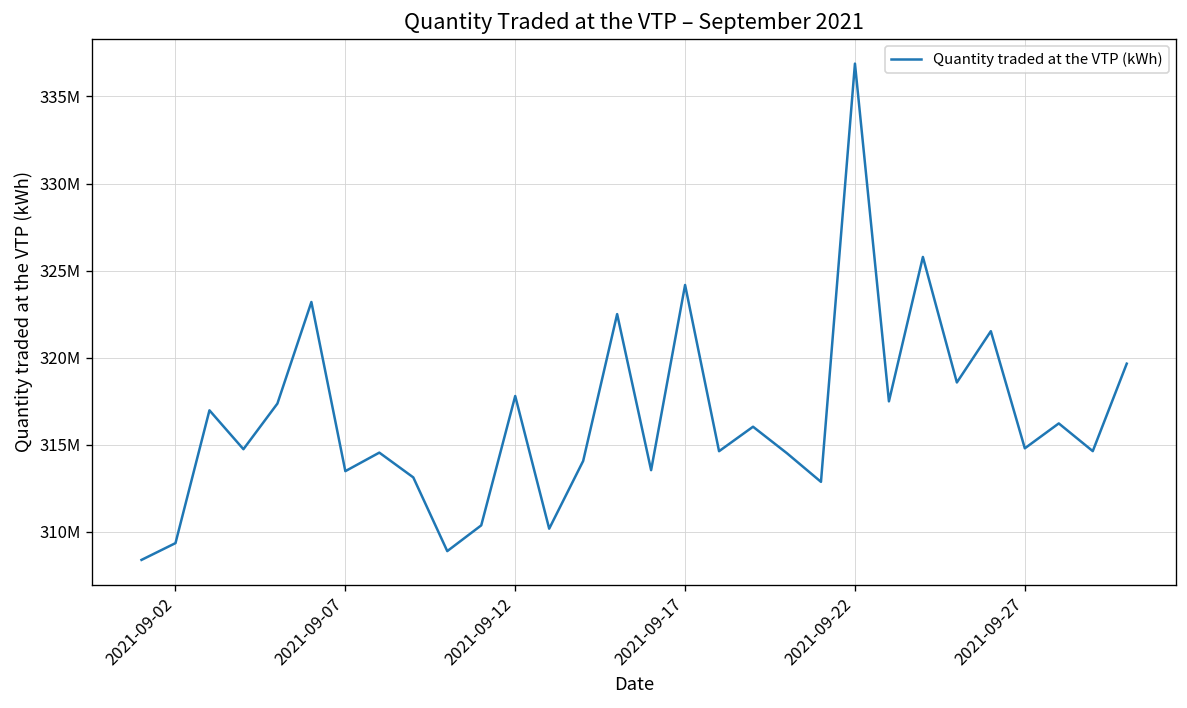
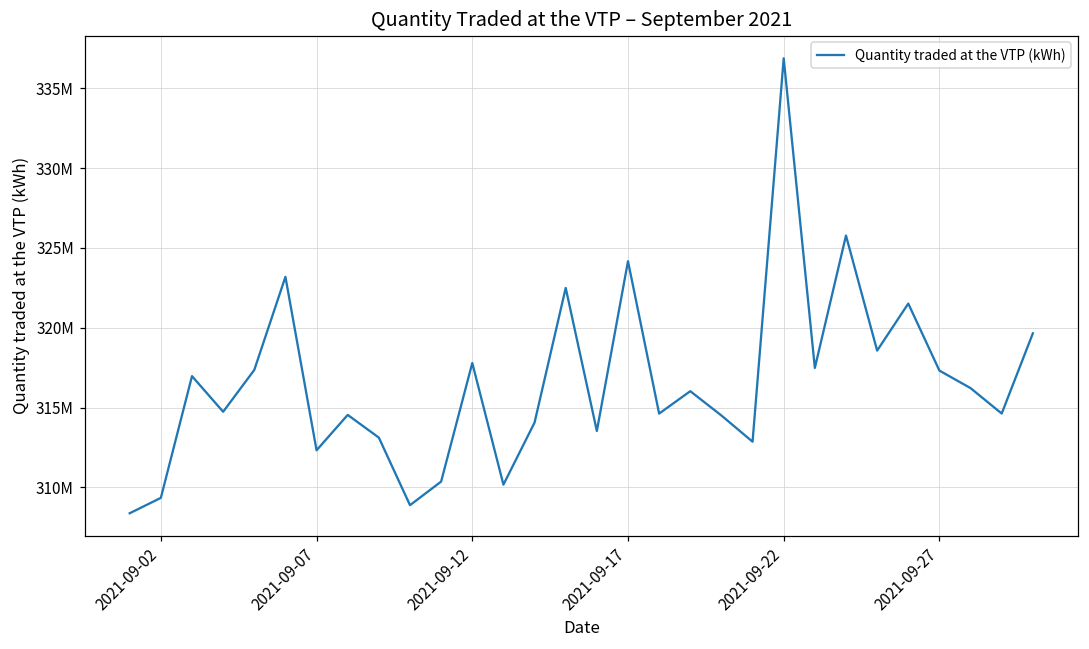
2021-09-07: 313500000 -> 312300000
2021-09-27: 314800000 -> 317300000
